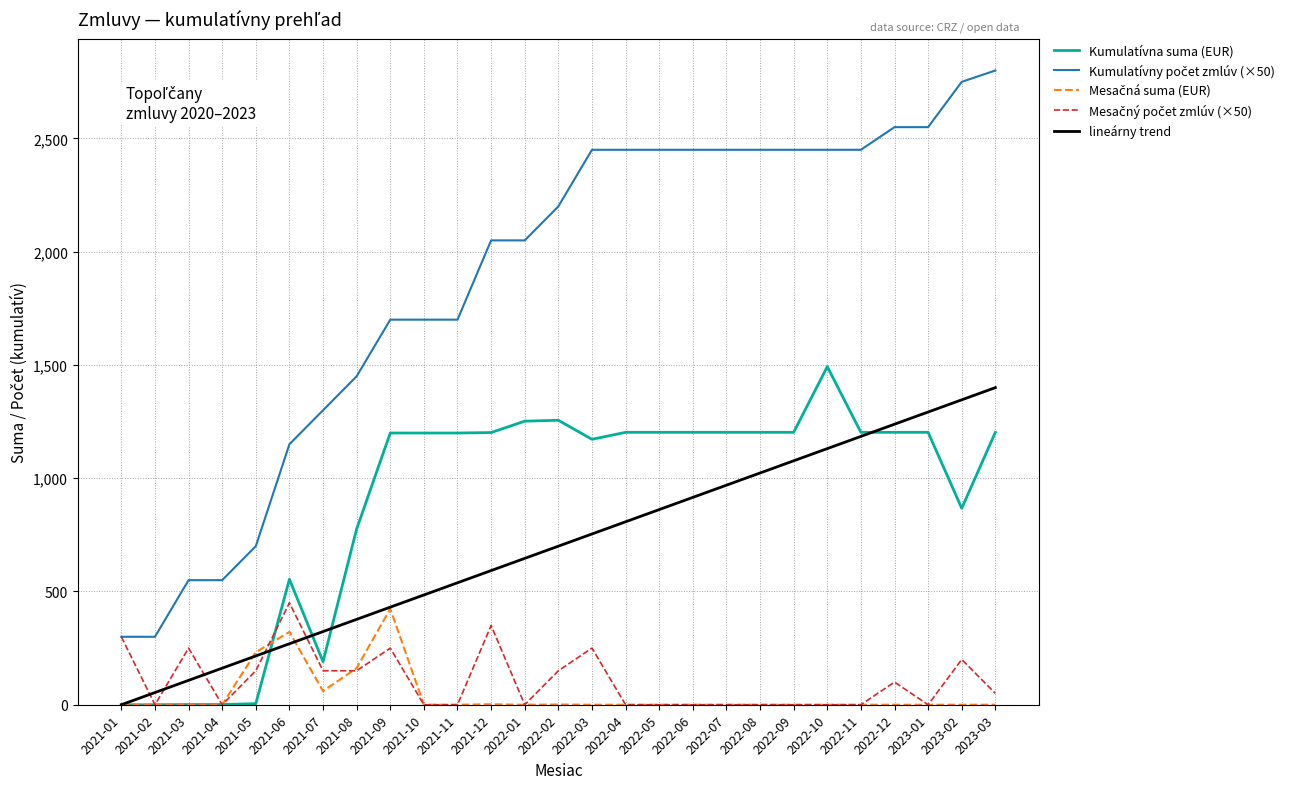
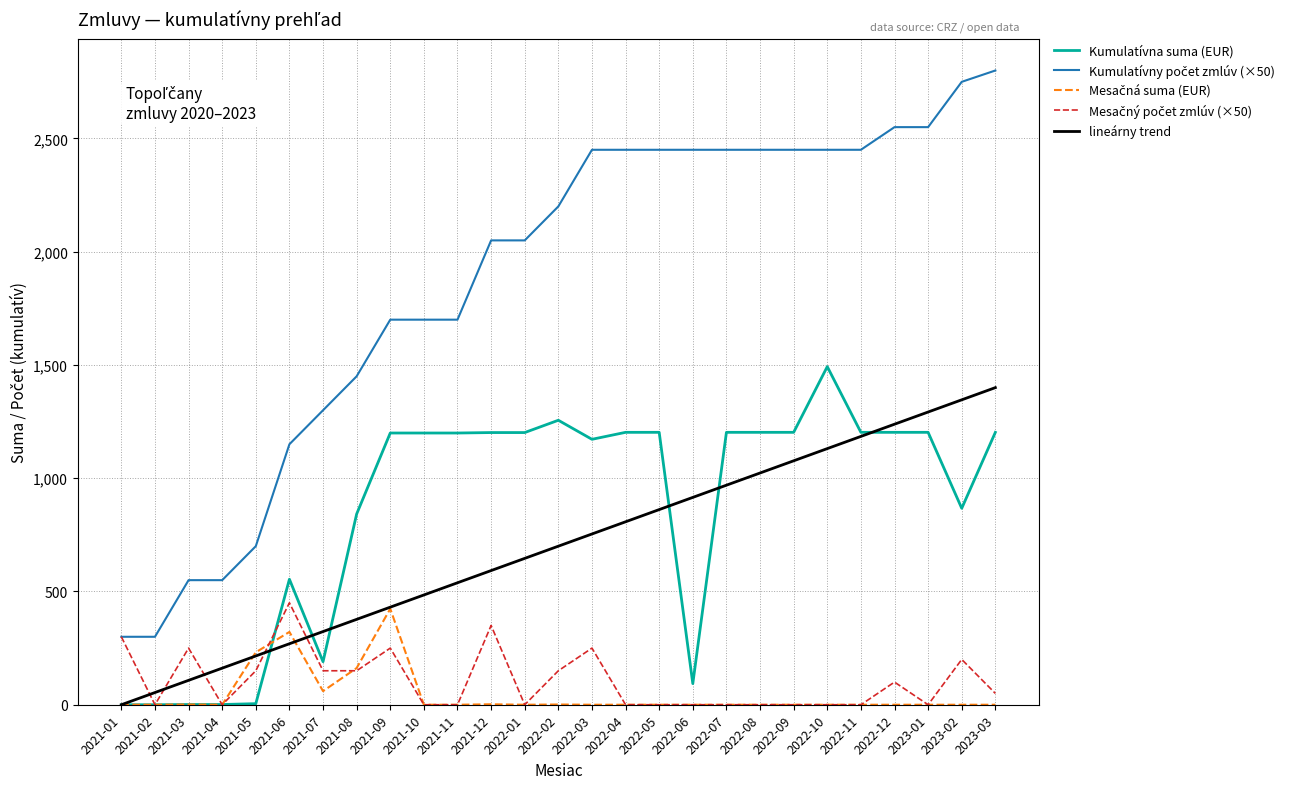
Kumulatívna suma (EUR), 2021-08: 780 -> 840
Kumulatívna suma (EUR), 2022-01: 1,250 -> 1,200
Kumulatívna suma (EUR), 2022-06: 1,200 -> 90
